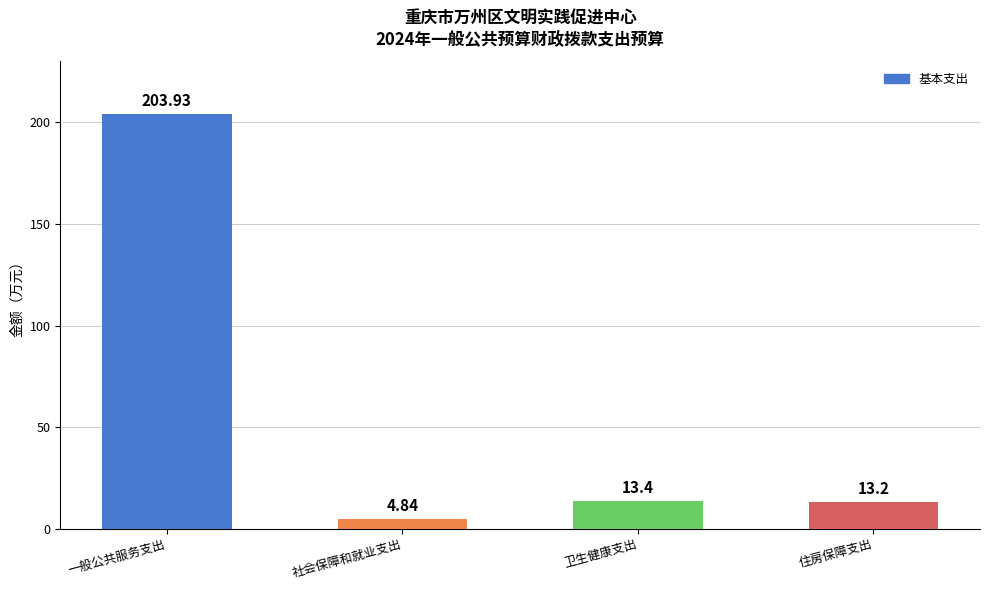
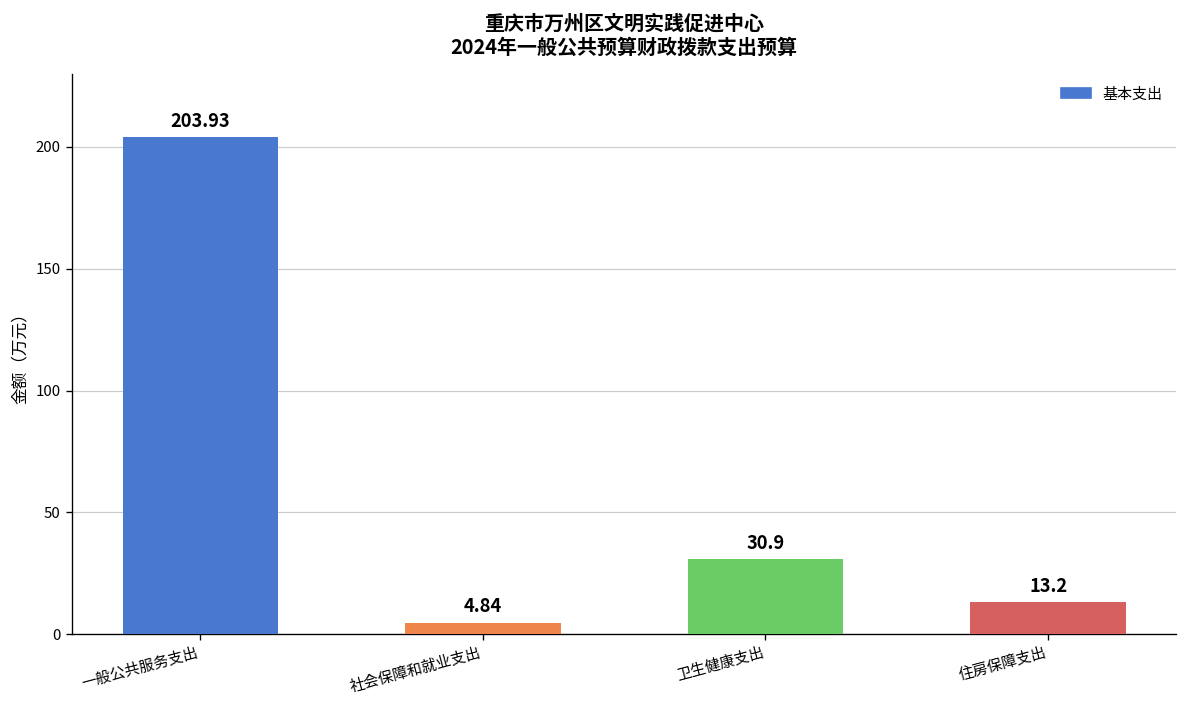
卫生健康支出: 13.4 -> 30.9
